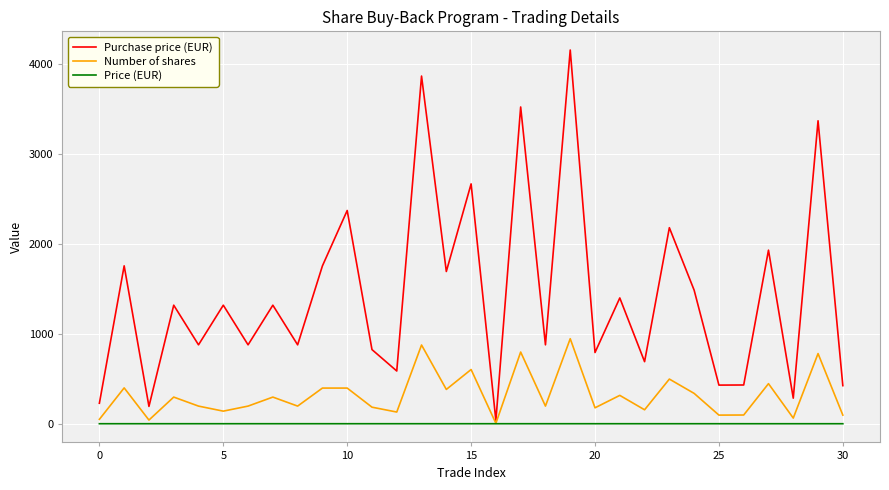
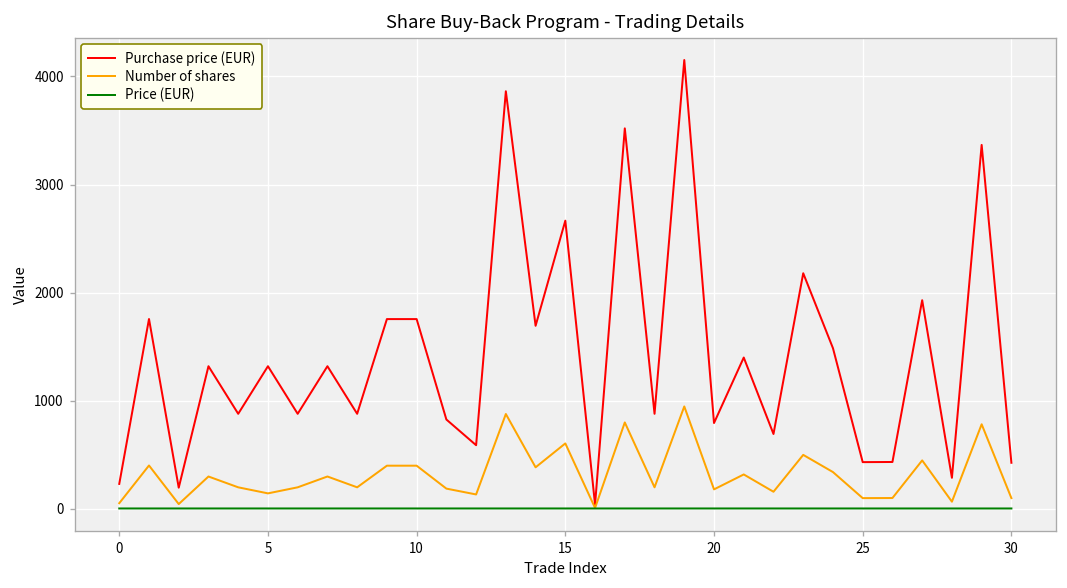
Purchase price (EUR), 10: 2400 -> 1800
